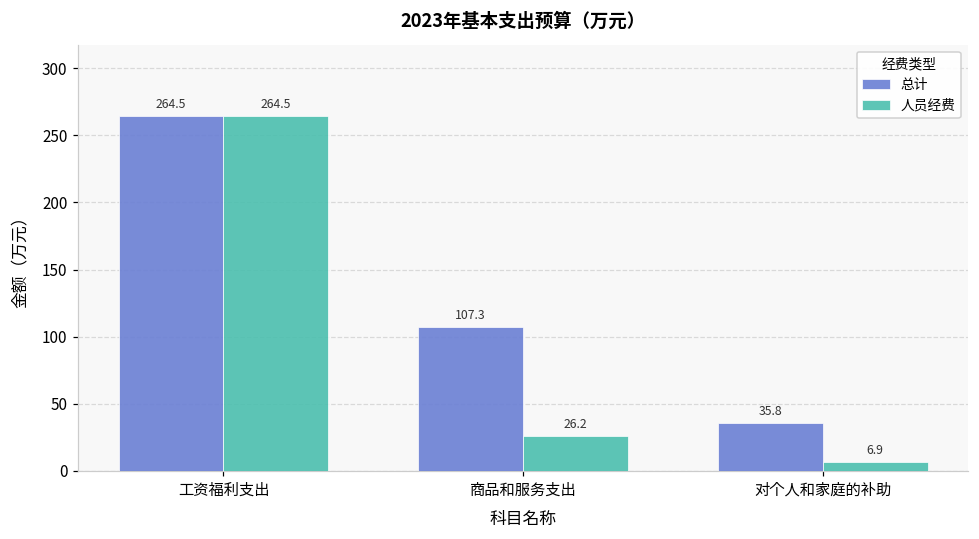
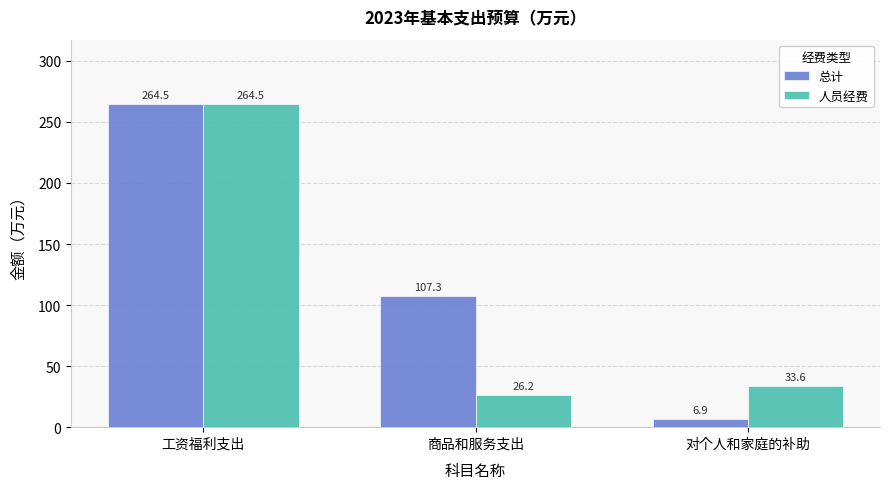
总计, 对个人和家庭的补助: 35.8 -> 6.9
人员经费, 对个人和家庭的补助: 6.9 -> 33.6
